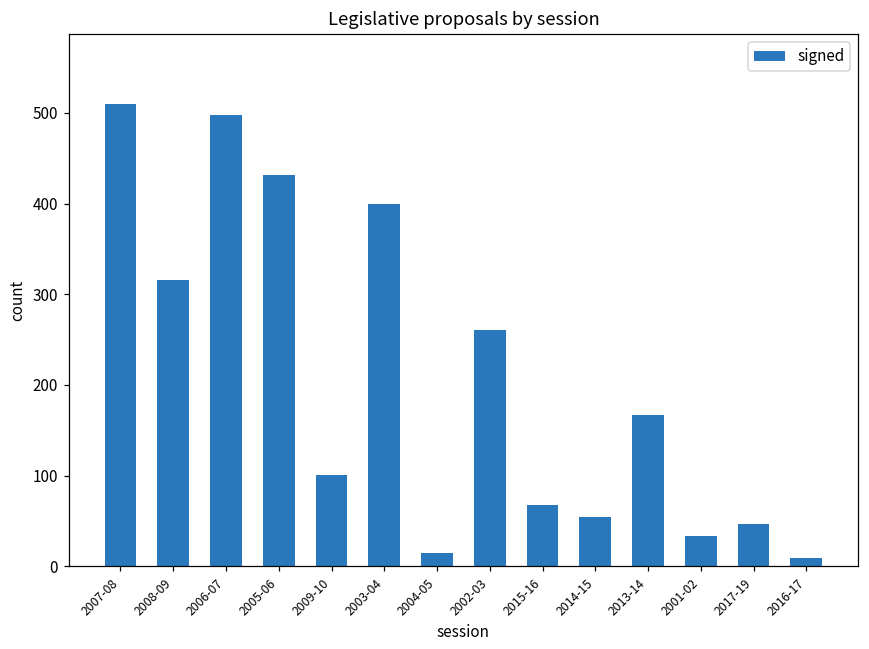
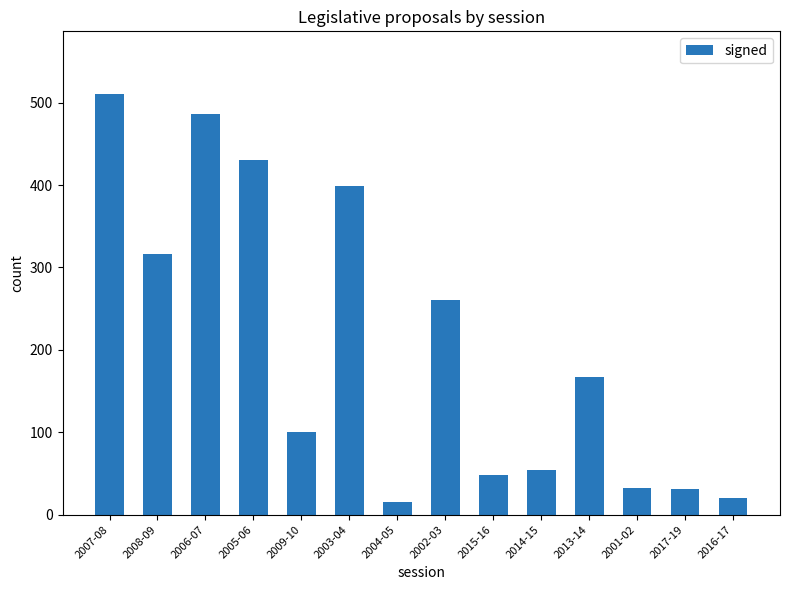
2006-07: 500 -> 490
2015-16: 70 -> 50
2017-19: 50 -> 30
2016-17: 10 -> 20
